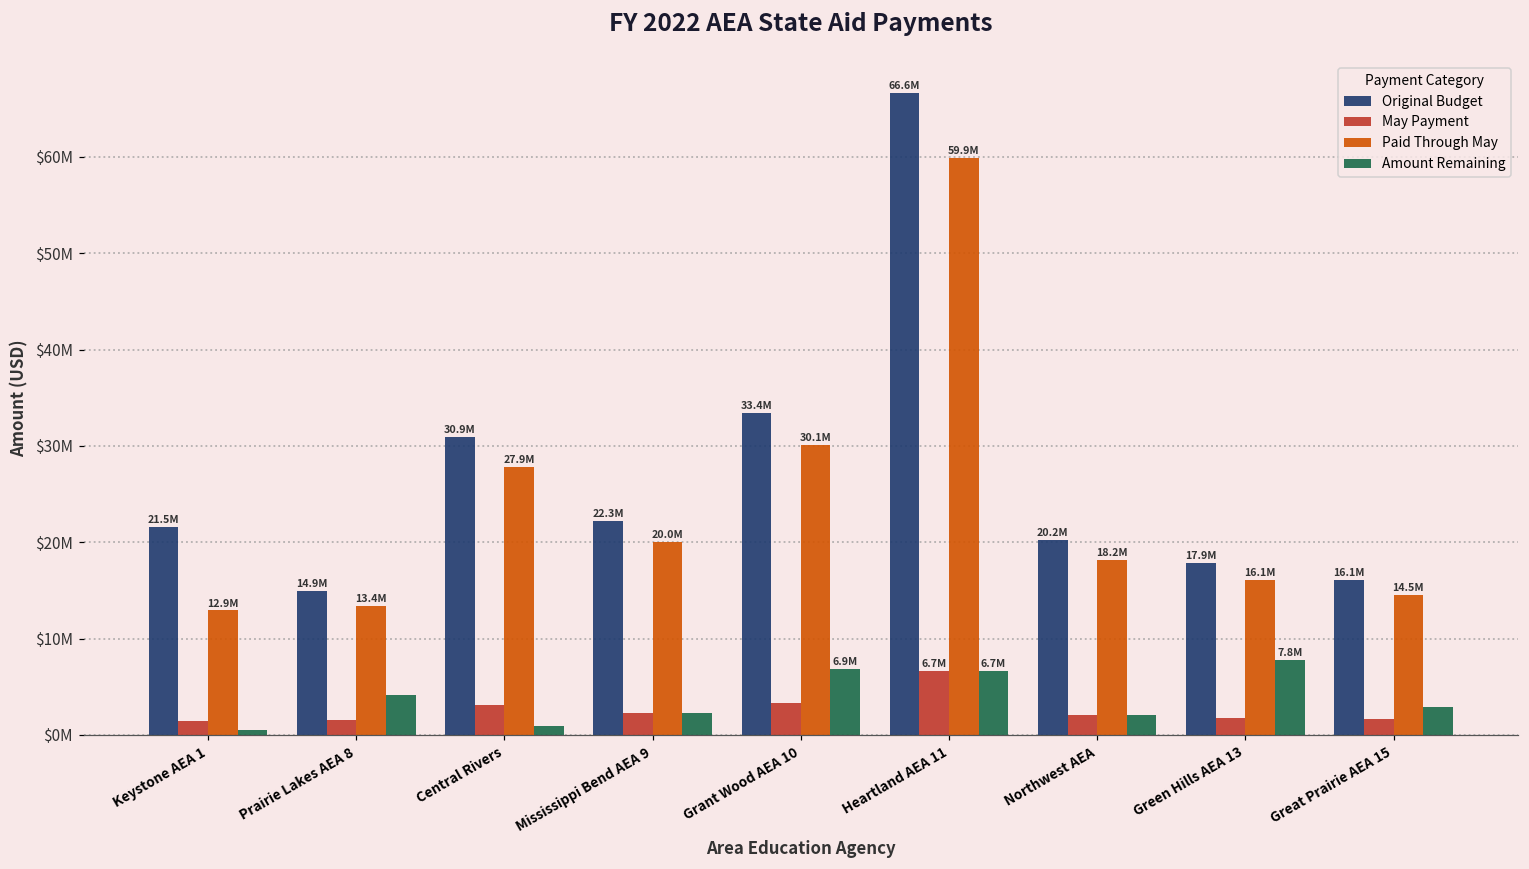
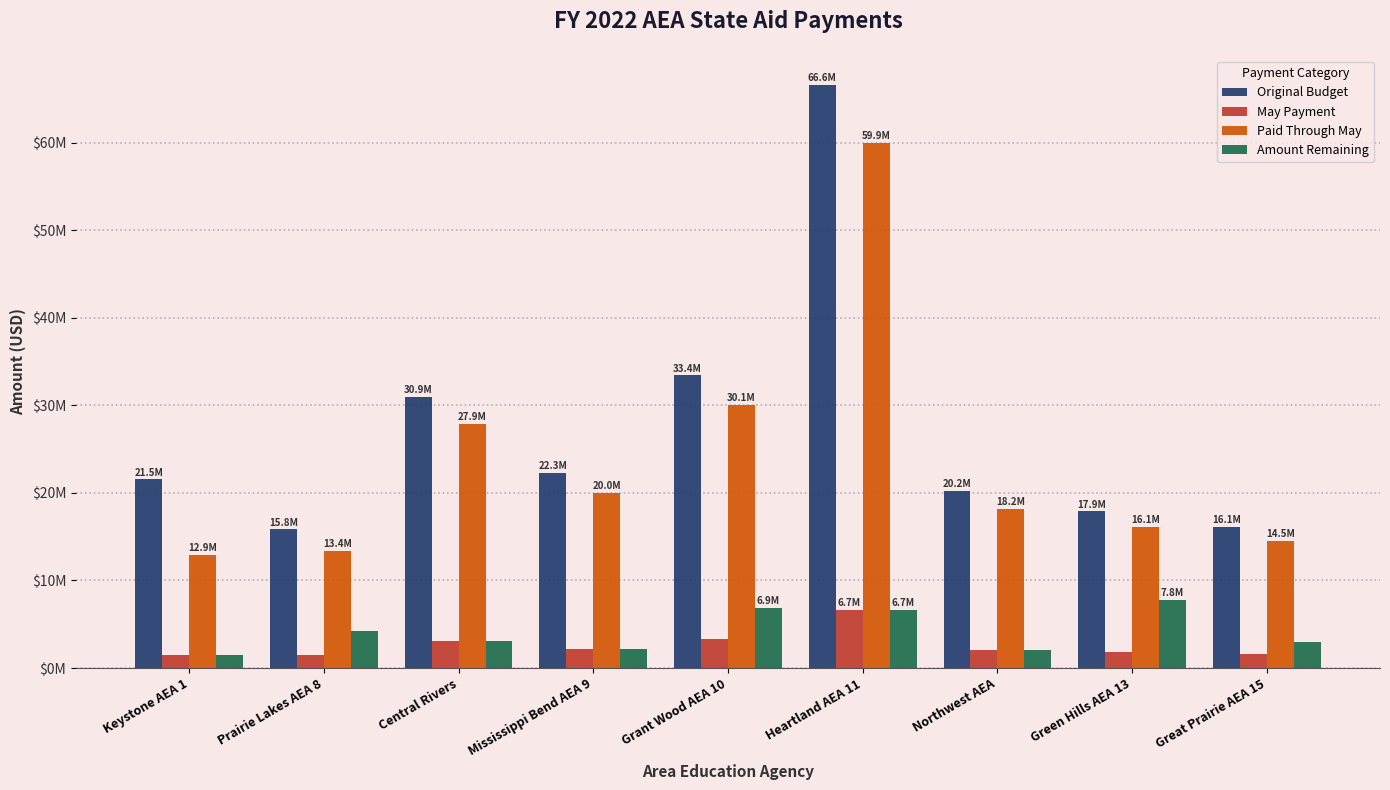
Amount Remaining, Keystone AEA 1: $0 -> $1000000
Original Budget, Prairie Lakes AEA 8: 14.9M -> 15.8M
Amount Remaining, Central Rivers: $1000000 -> $3000000
